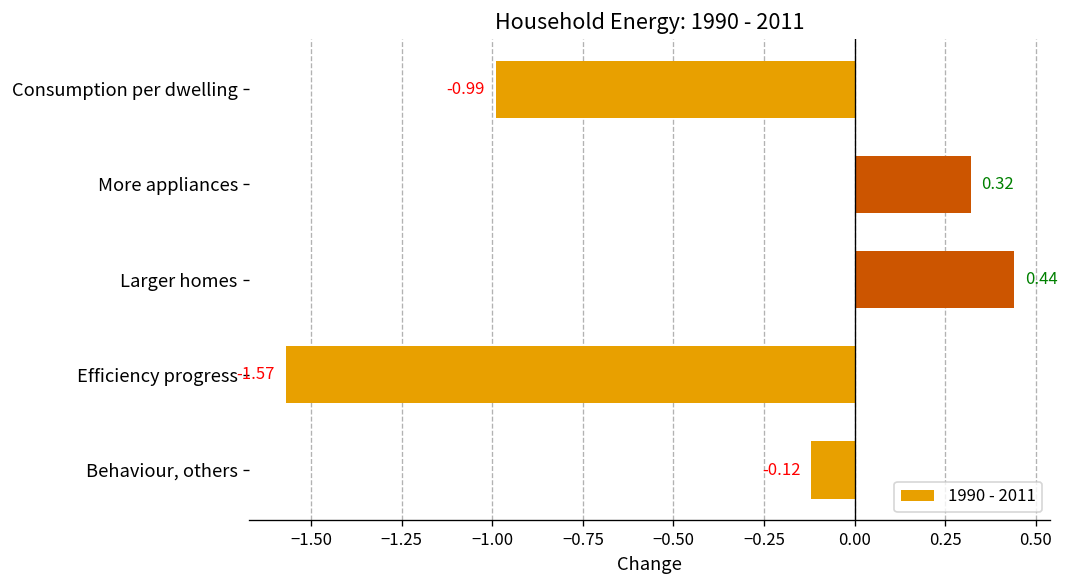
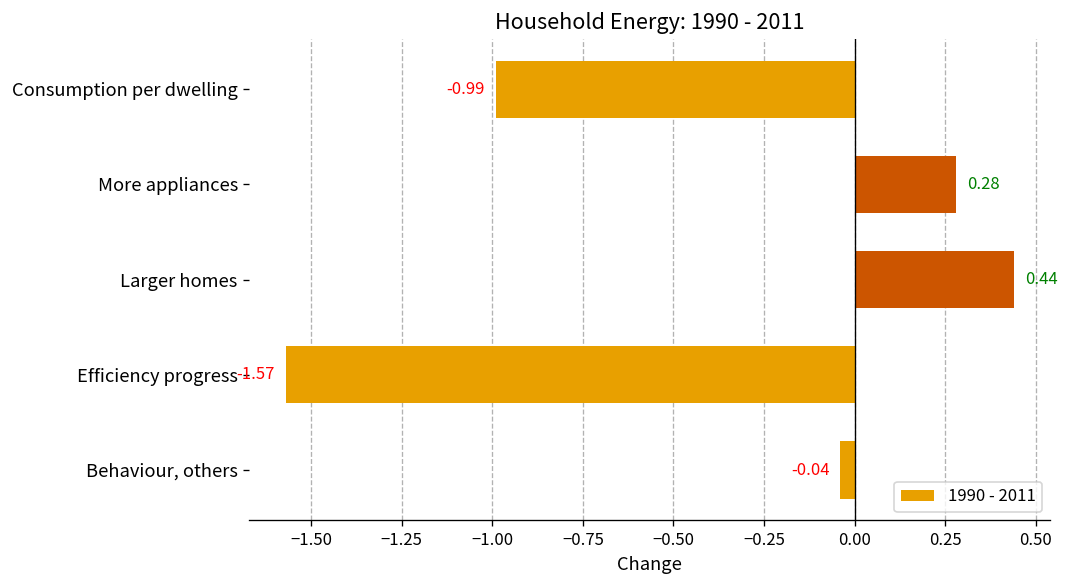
More appliances: 0.32 -> 0.28
Behaviour, others: -0.12 -> -0.04
